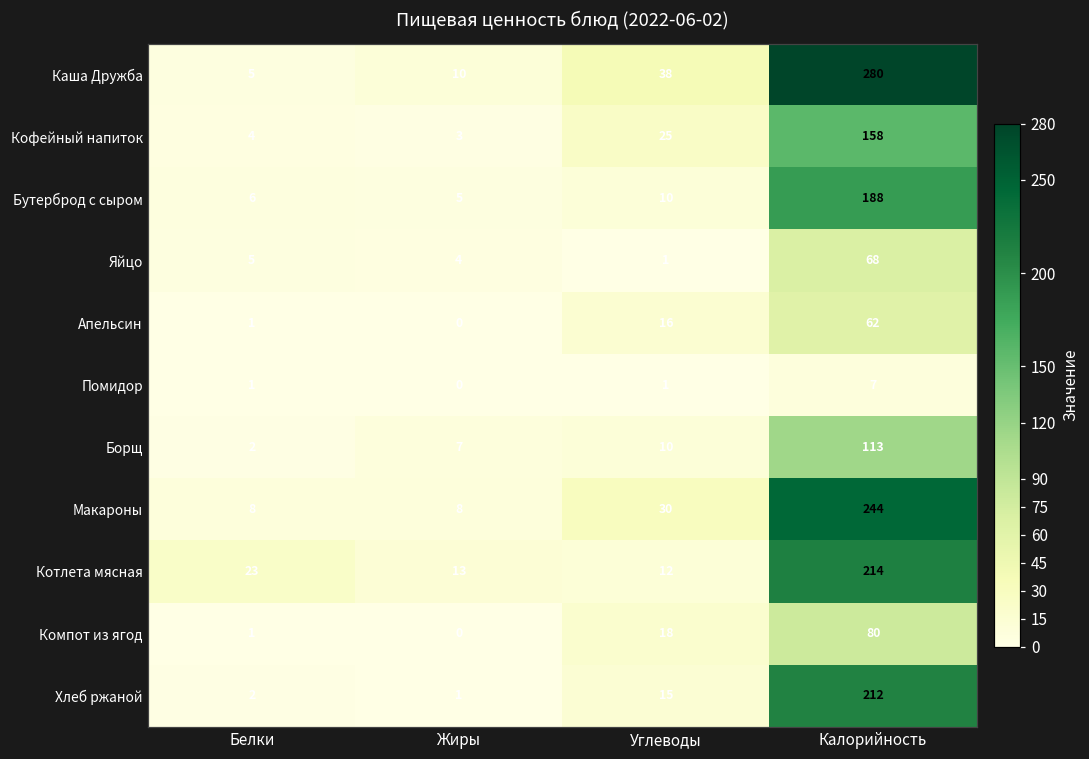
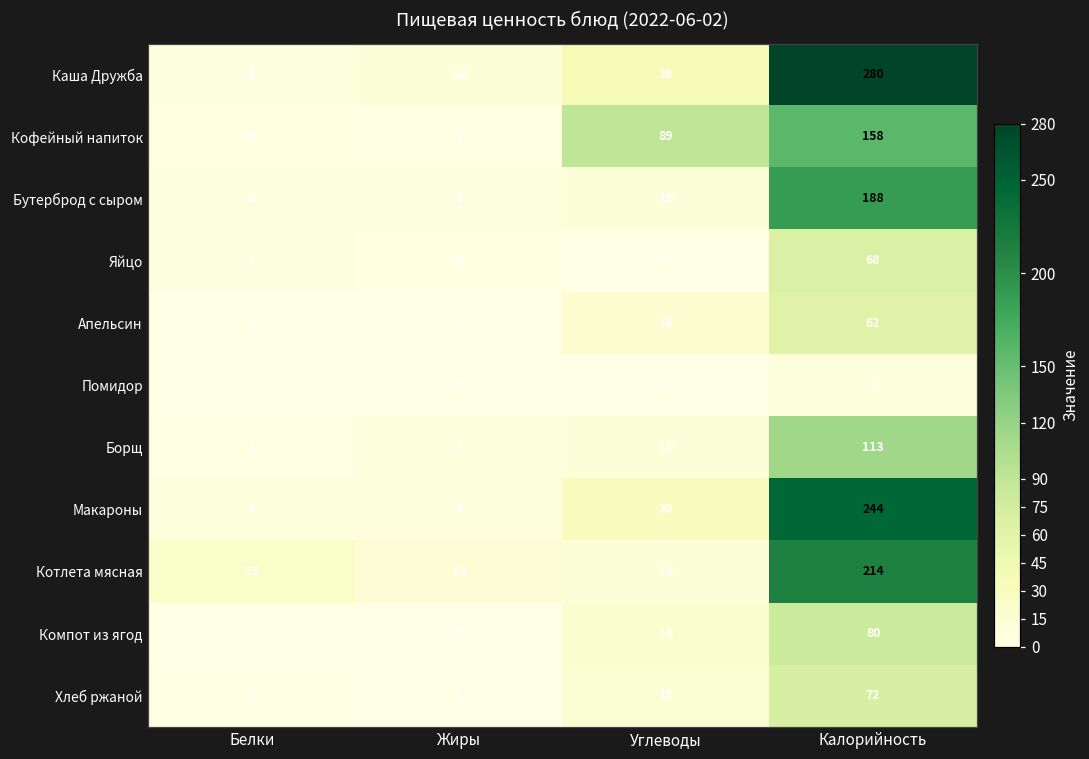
Кофейный напиток, Углеводы: 25 -> 89
Хлеб ржаной, Калорийность: 212 -> 72
